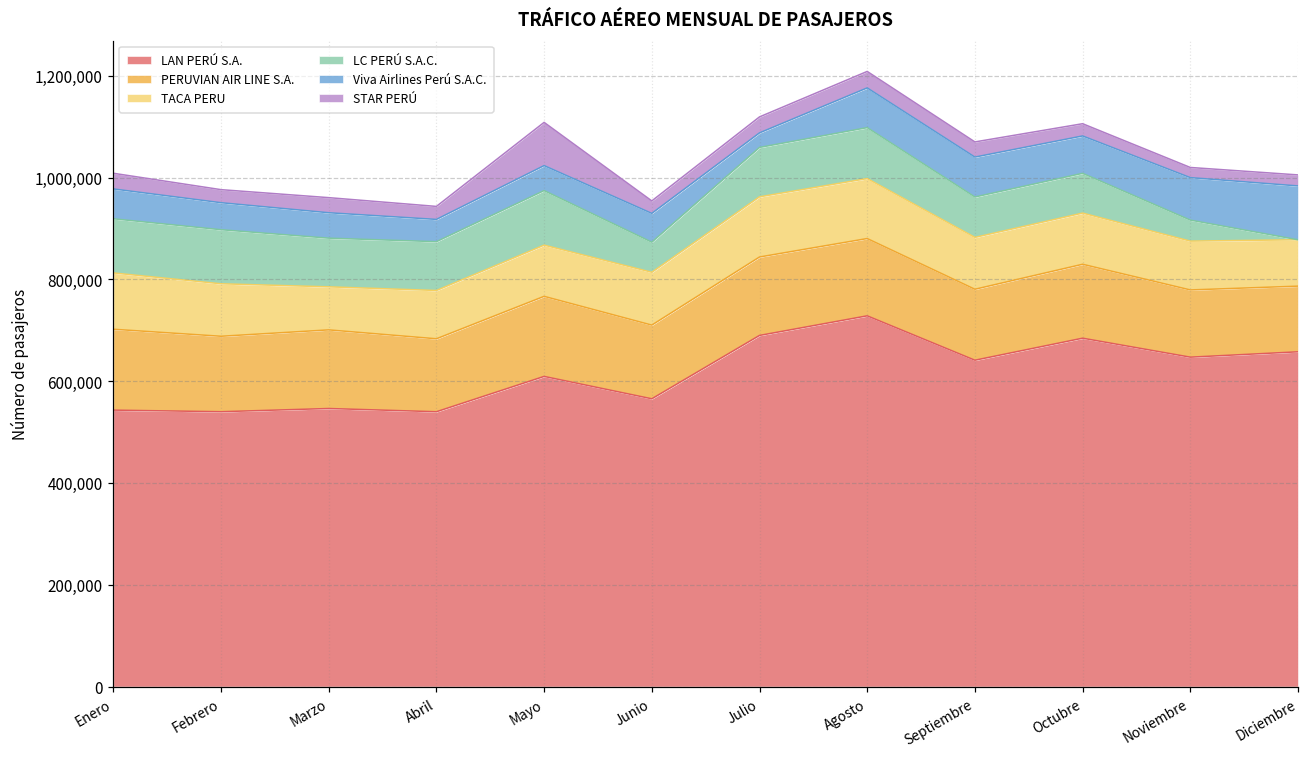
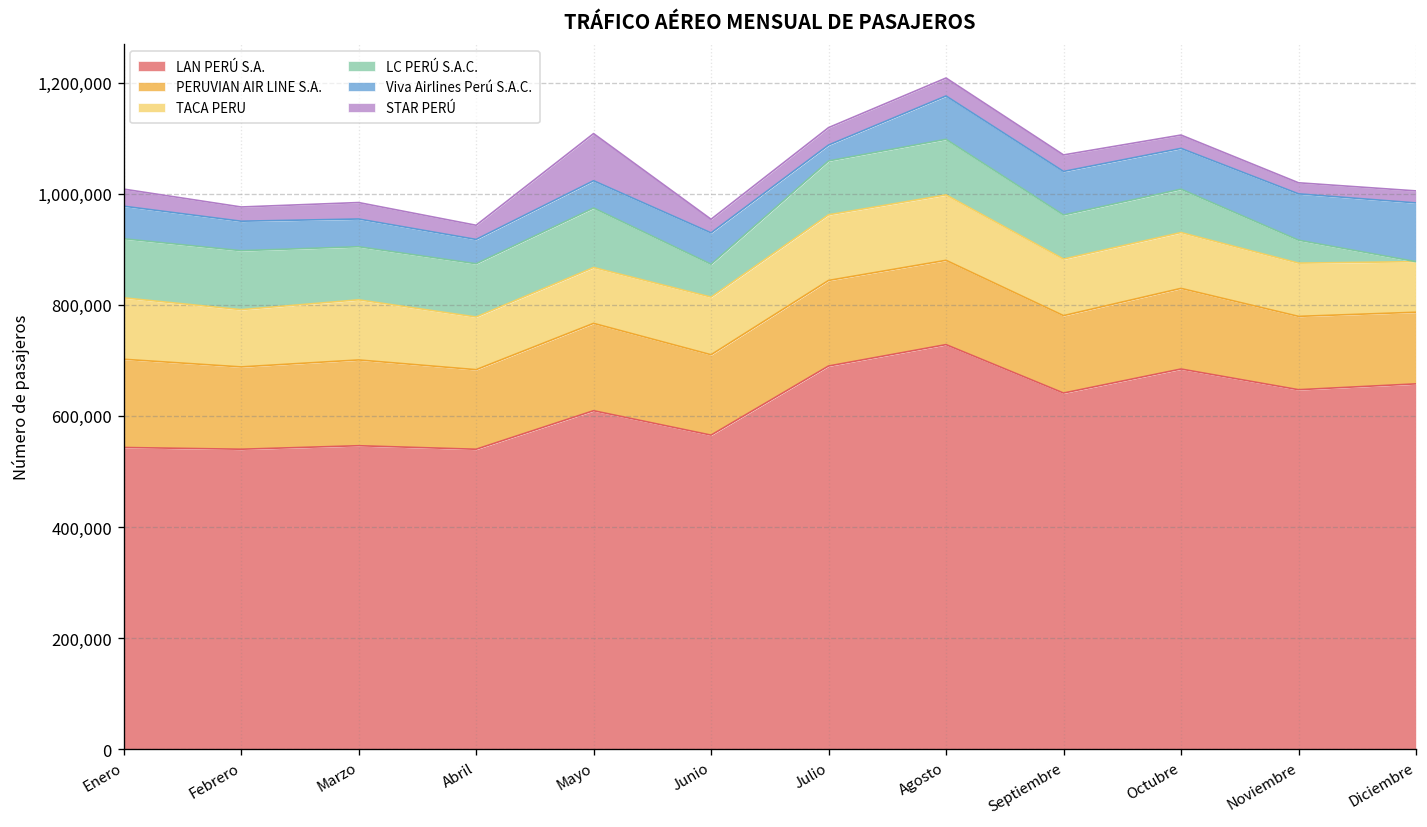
TACA PERU, Marzo: 80,000 -> 110,000
